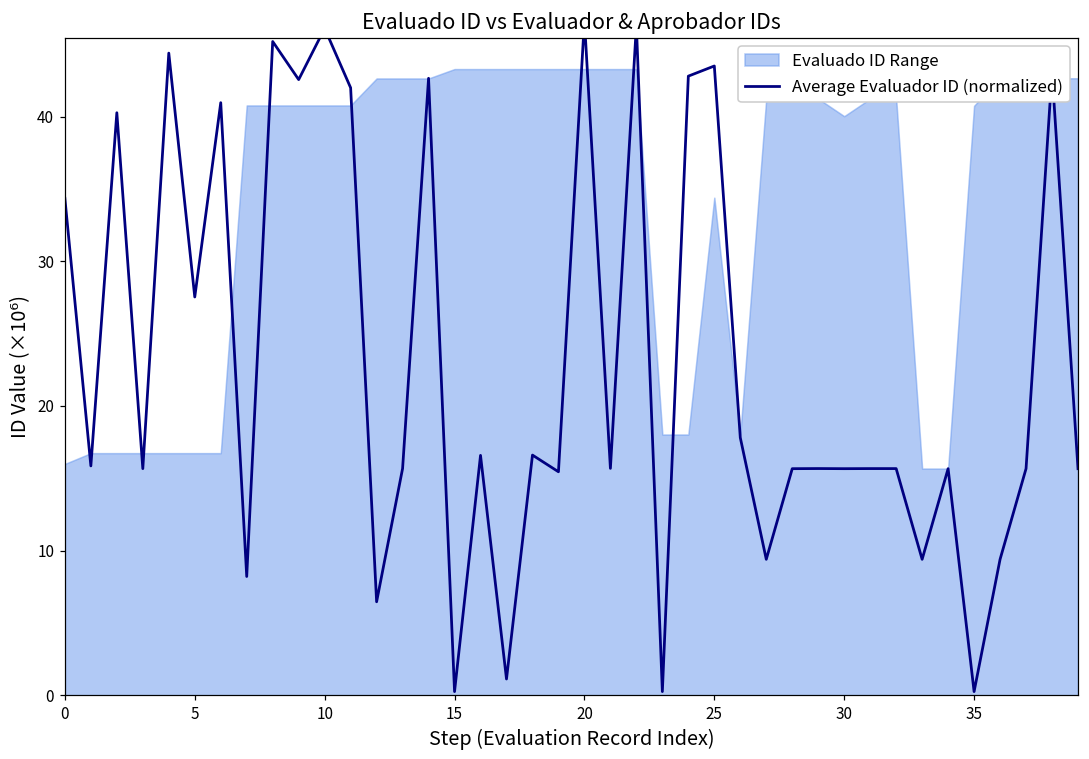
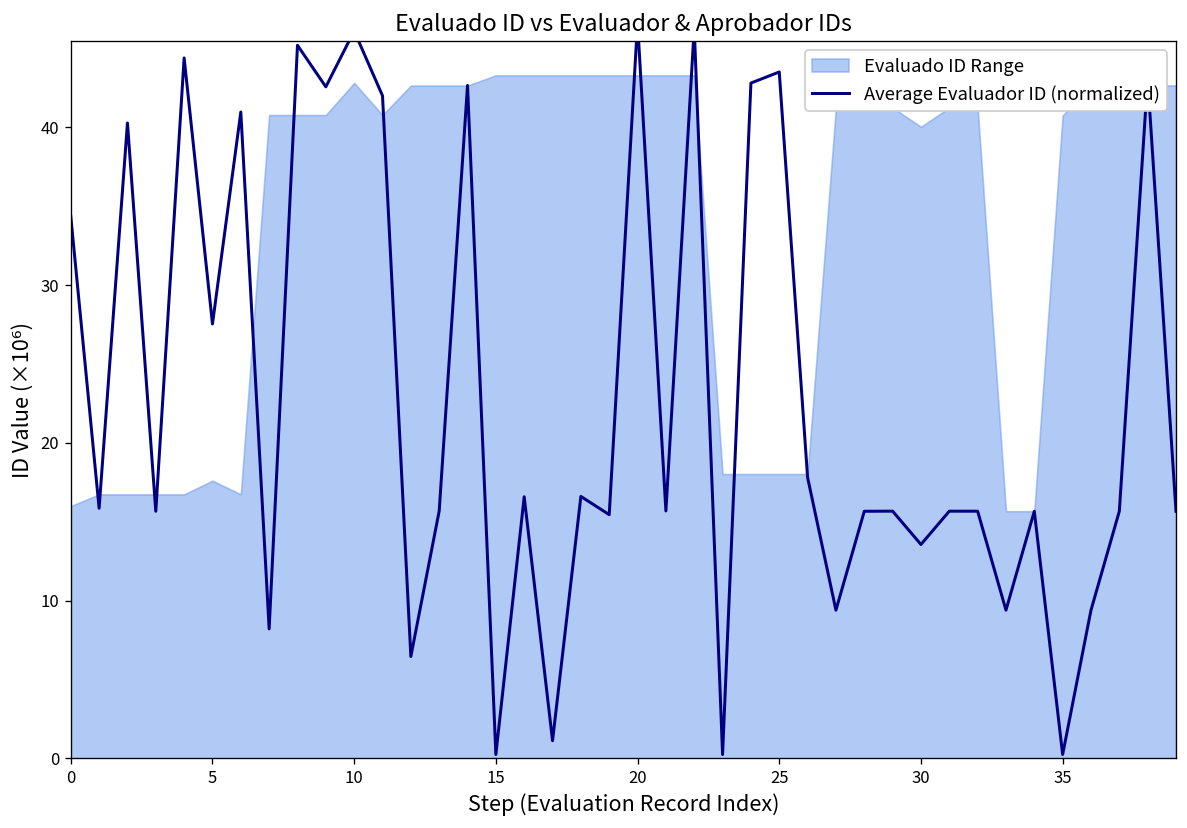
Evaluado ID Range, 5: 16.7 -> 17.6
Evaluado ID Range, 10: 40.8 -> 42.8
Evaluado ID Range, 25: 34.4 -> 18.0
Average Evaluador ID (normalized), 30: 15.7 -> 13.6
